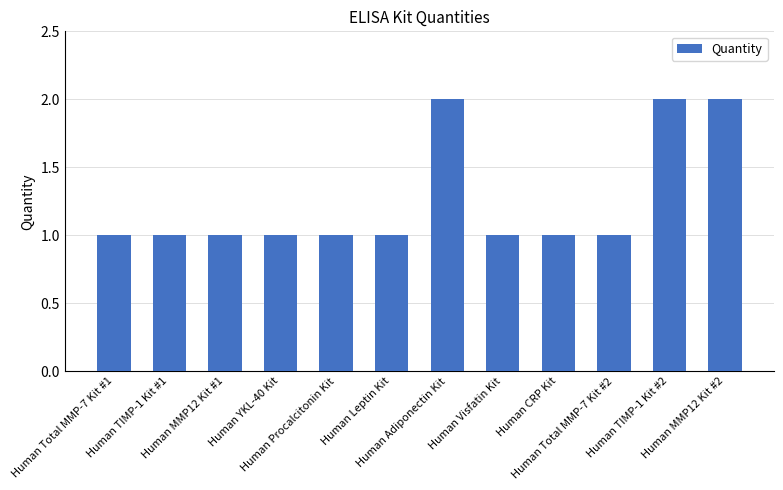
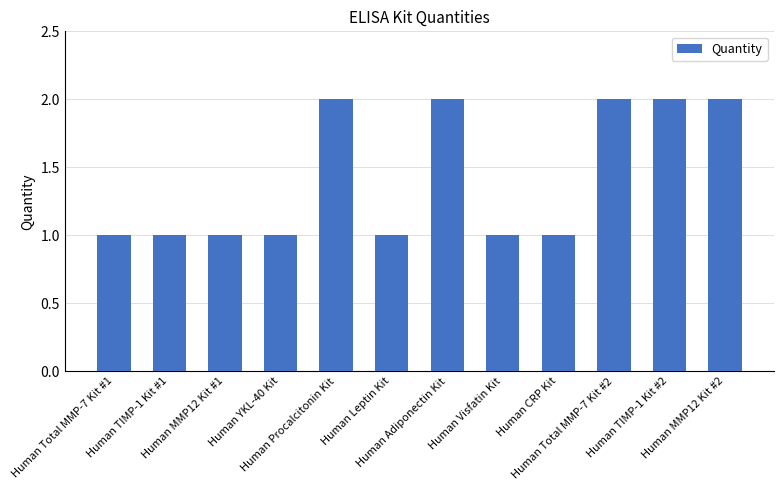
Human Procalcitonin Kit: 1 -> 2
Human Total MMP-7 Kit #2: 1 -> 2
